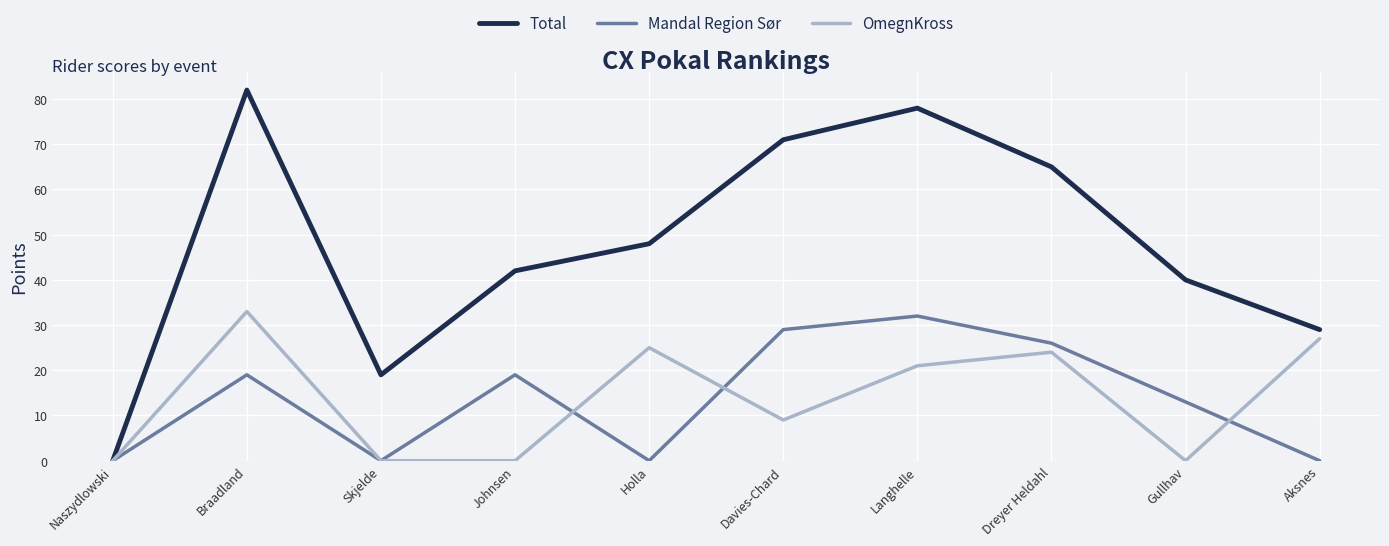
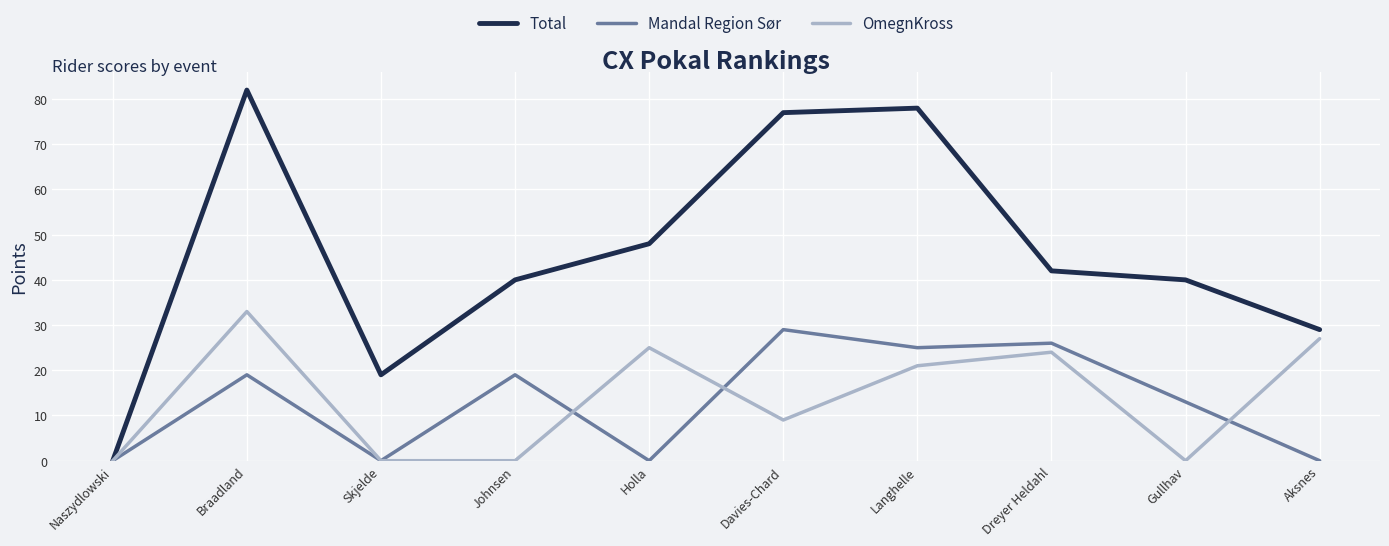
Total, Johnsen: 42 -> 40
Total, Davies-Chard: 71 -> 77
Mandal Region Sør, Langhelle: 32 -> 25
Total, Dreyer Heldahl: 65 -> 42
